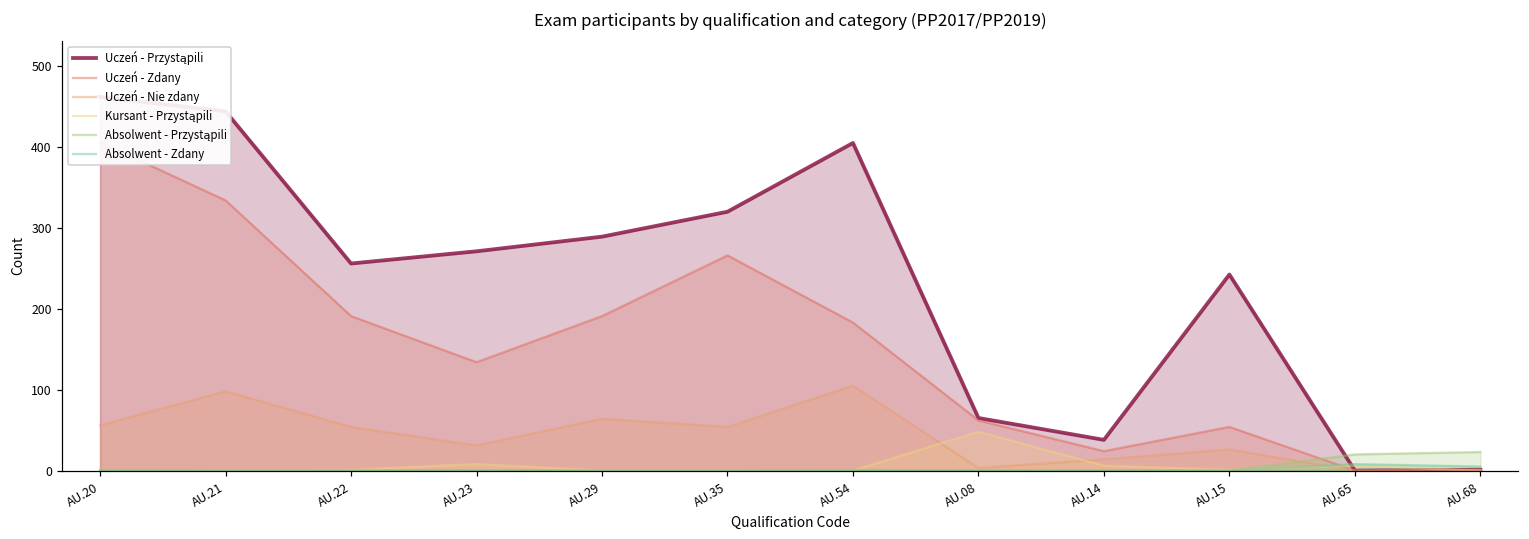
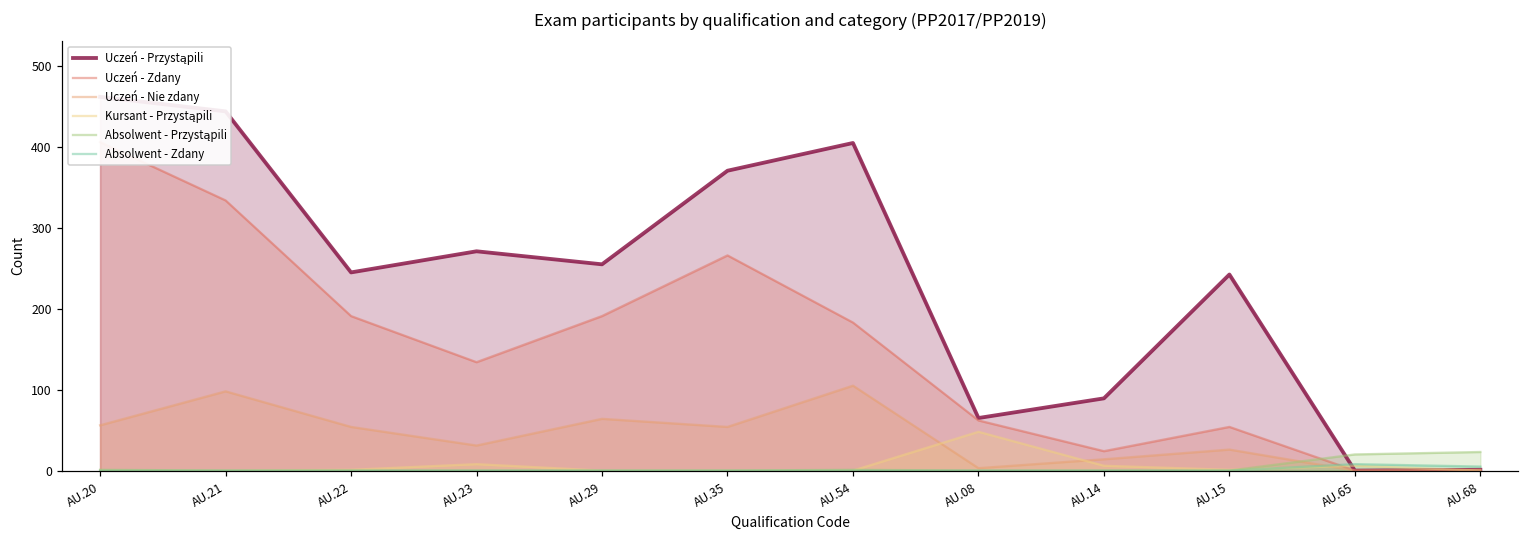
Uczeń - Przystąpili, AU.22: 260 -> 250
Uczeń - Przystąpili, AU.29: 290 -> 260
Uczeń - Przystąpili, AU.35: 320 -> 370
Uczeń - Przystąpili, AU.14: 40 -> 90
